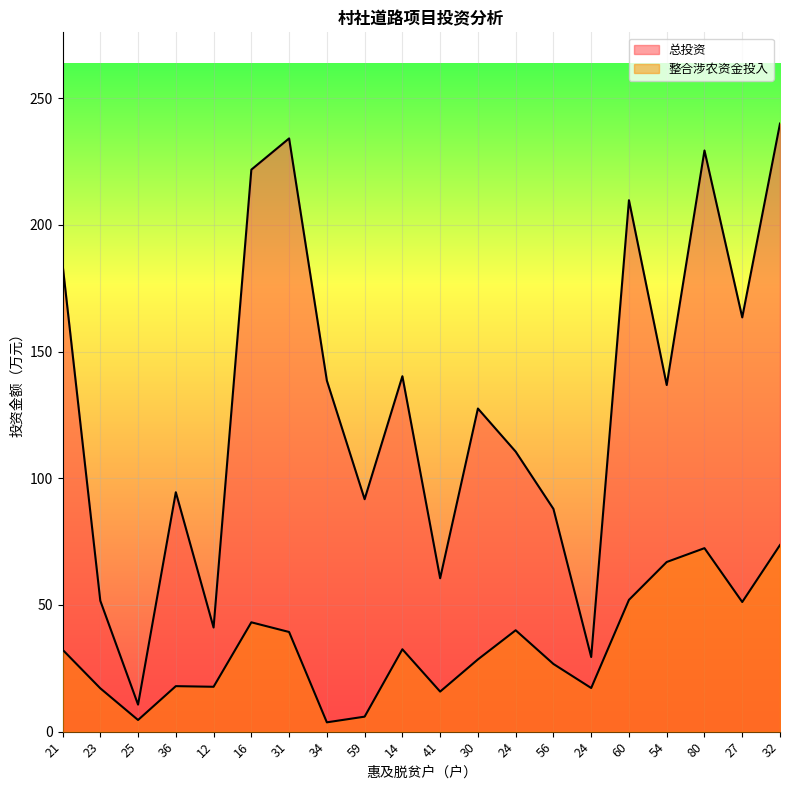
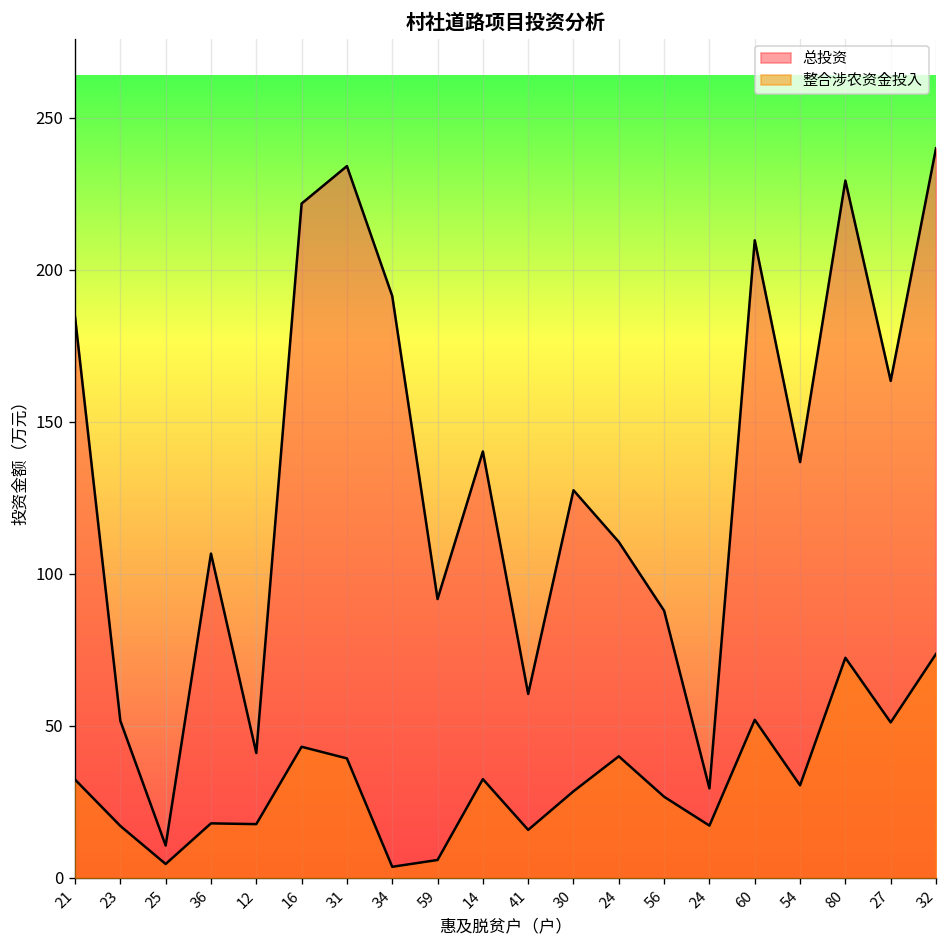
总投资, 36: 94 -> 107
总投资, 34: 139 -> 191
整合涉农资金投入, 54: 67 -> 30
